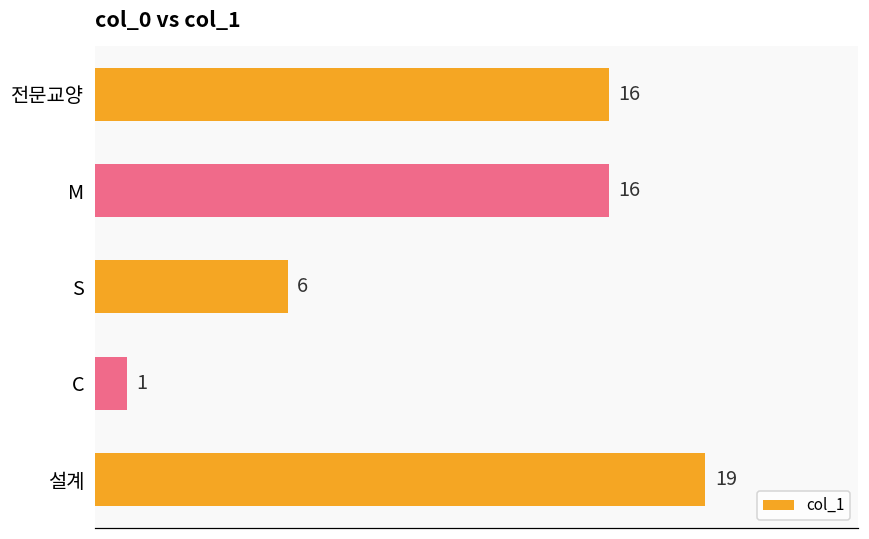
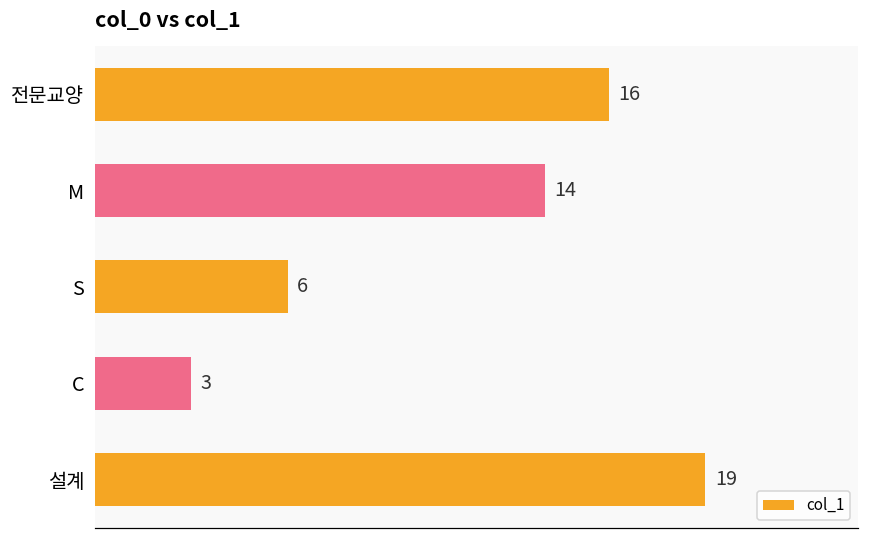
M: 16 -> 14
C: 1 -> 3
